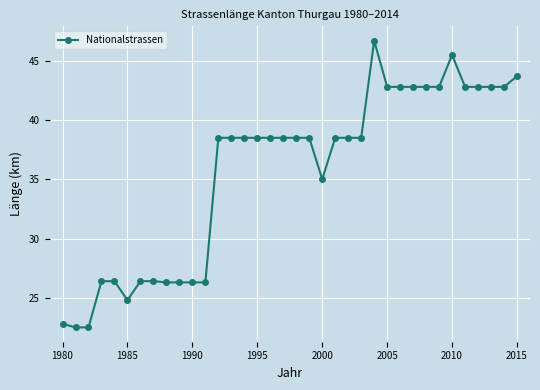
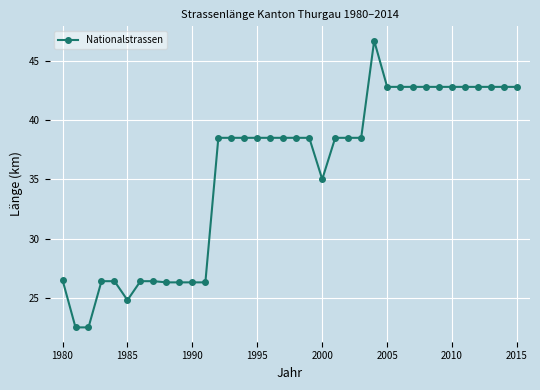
1980: 22.8 -> 26.5
2010: 45.5 -> 42.8
2015: 43.7 -> 42.8
